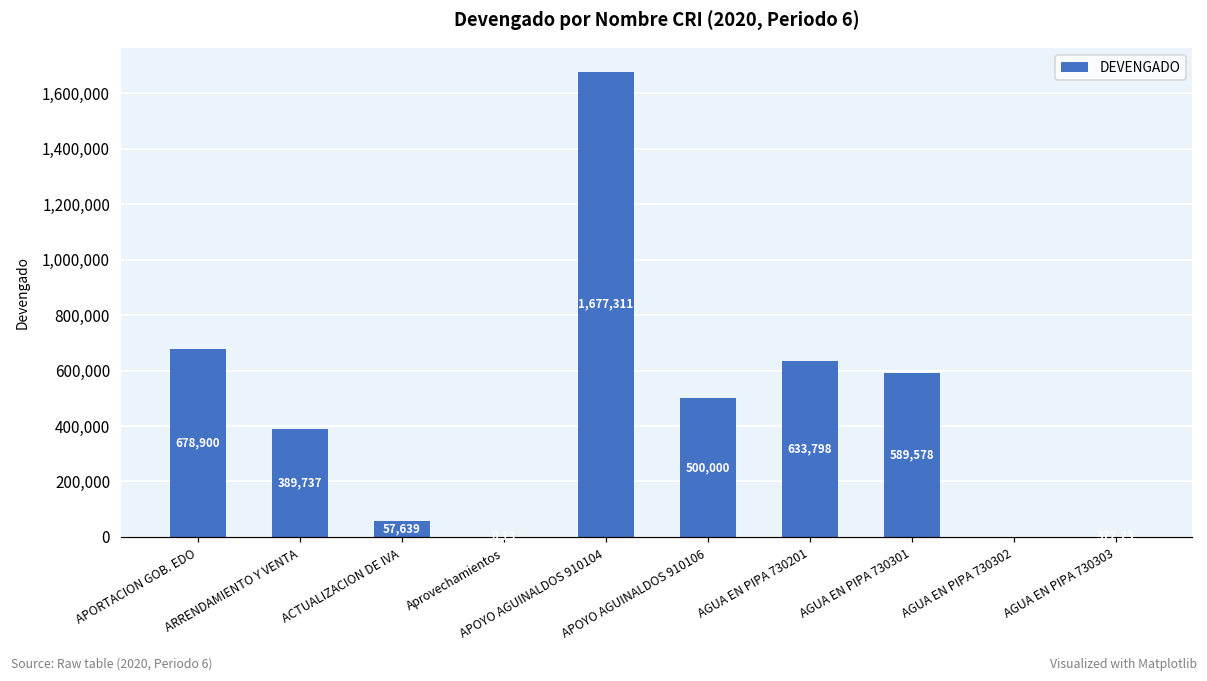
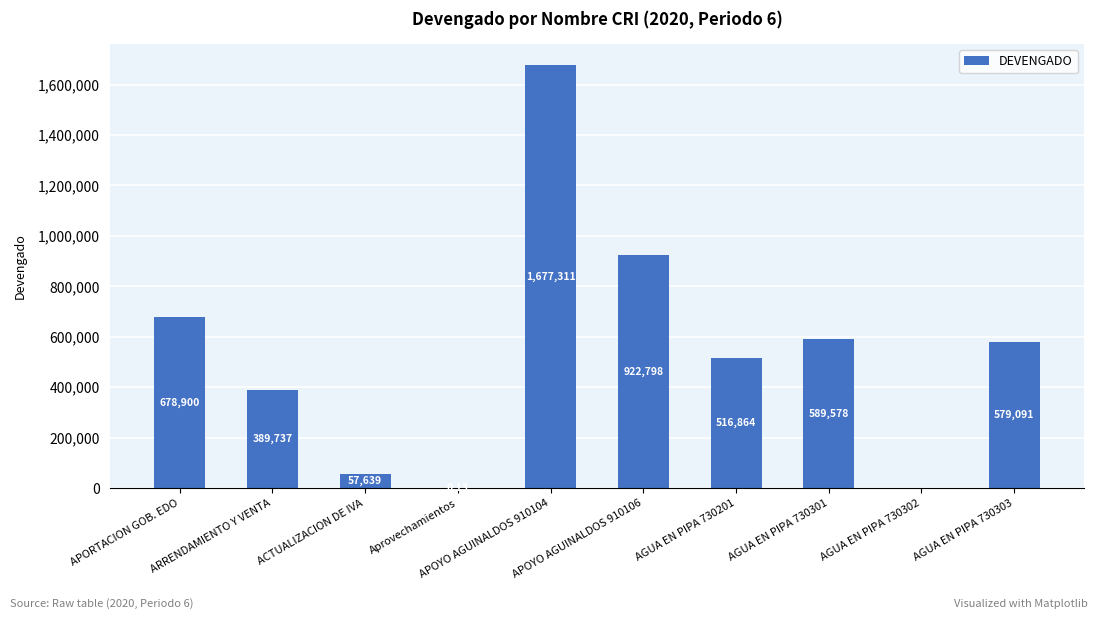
APOYO AGUINALDOS 910106: 500,000 -> 922,798
AGUA EN PIPA 730201: 633,798 -> 516,864
AGUA EN PIPA 730303: 0 -> 580,000
